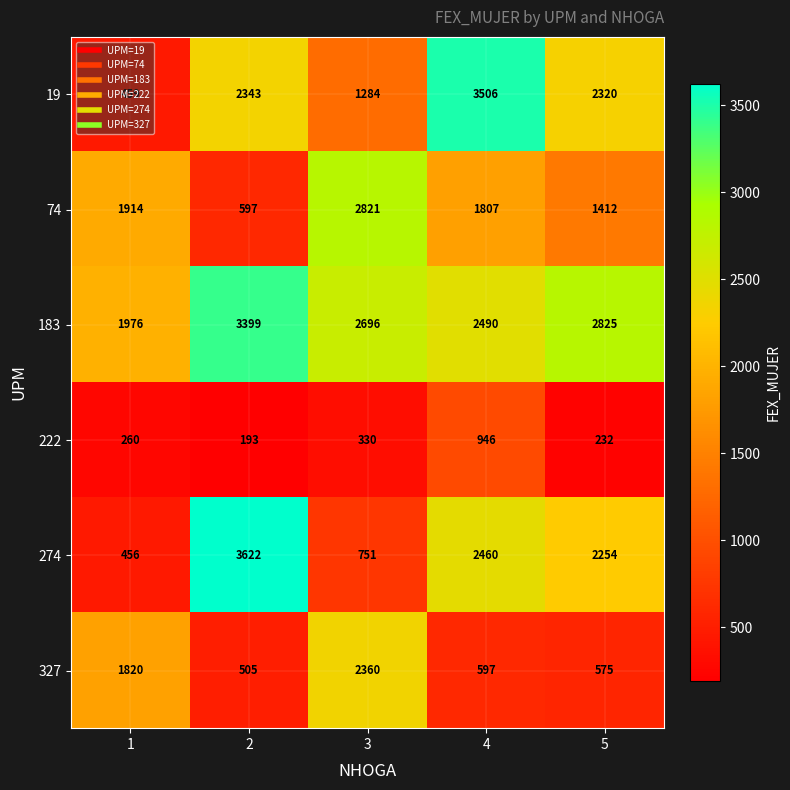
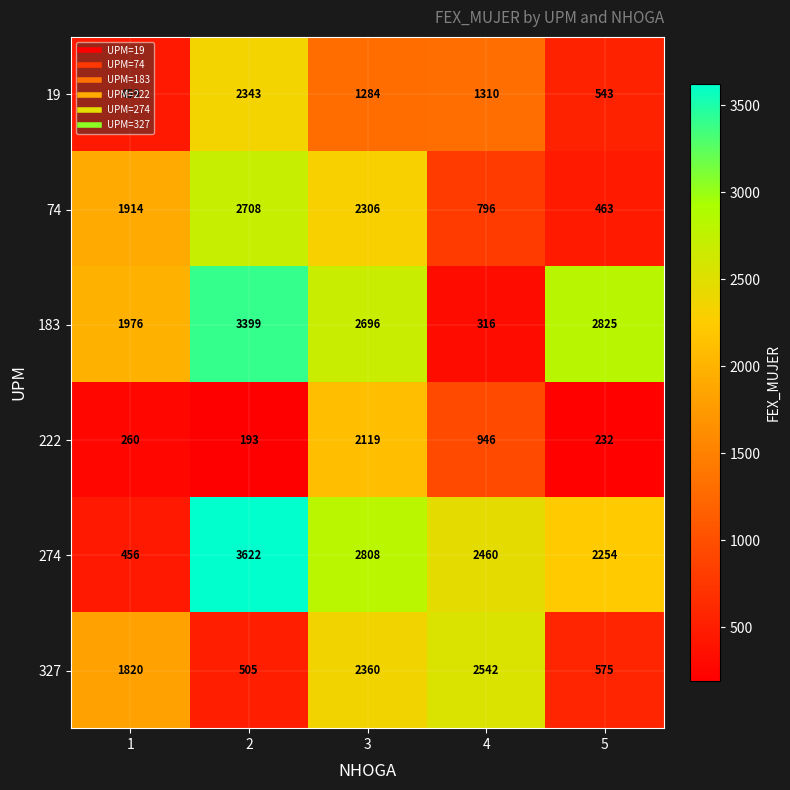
19, 4: 3506 -> 1310
19, 5: 2320 -> 543
74, 2: 597 -> 2708
74, 3: 2821 -> 2306
74, 4: 1807 -> 796
74, 5: 1412 -> 463
183, 4: 2490 -> 316
222, 3: 330 -> 2119
274, 3: 751 -> 2808
327, 4: 597 -> 2542
